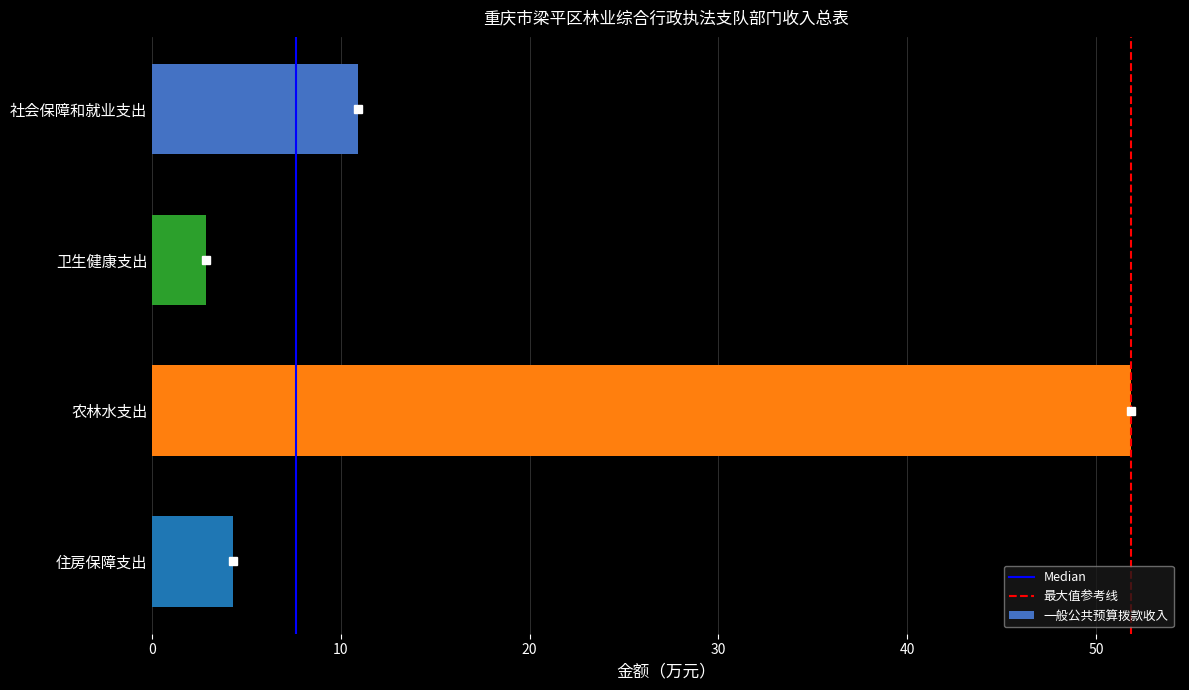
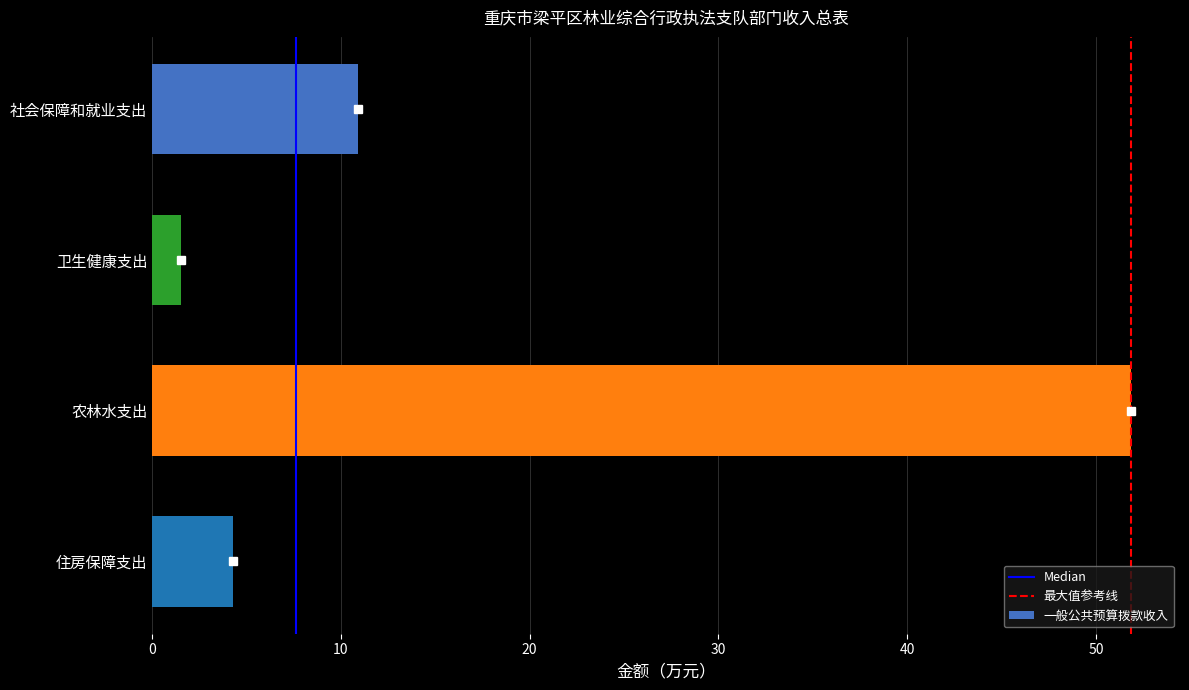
一般公共预算拨款收入, 卫生健康支出: 2.8 -> 1.5
